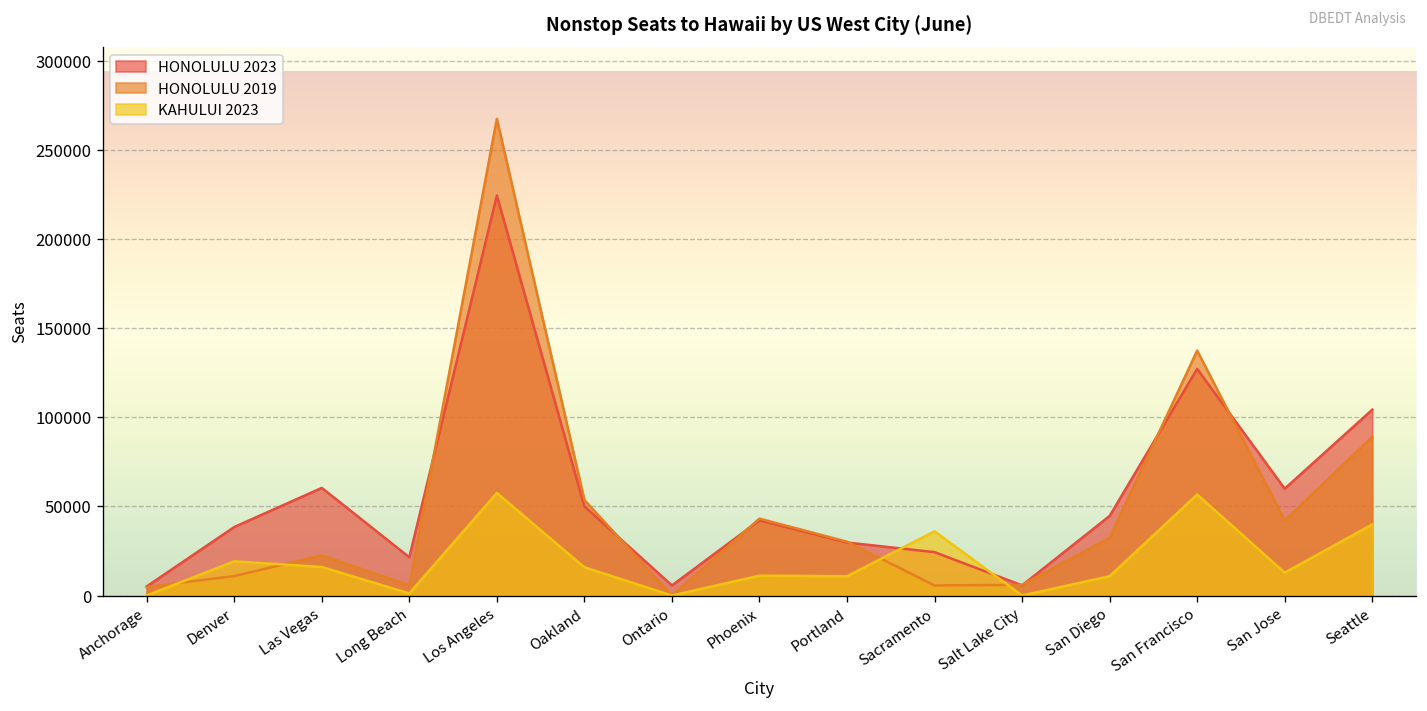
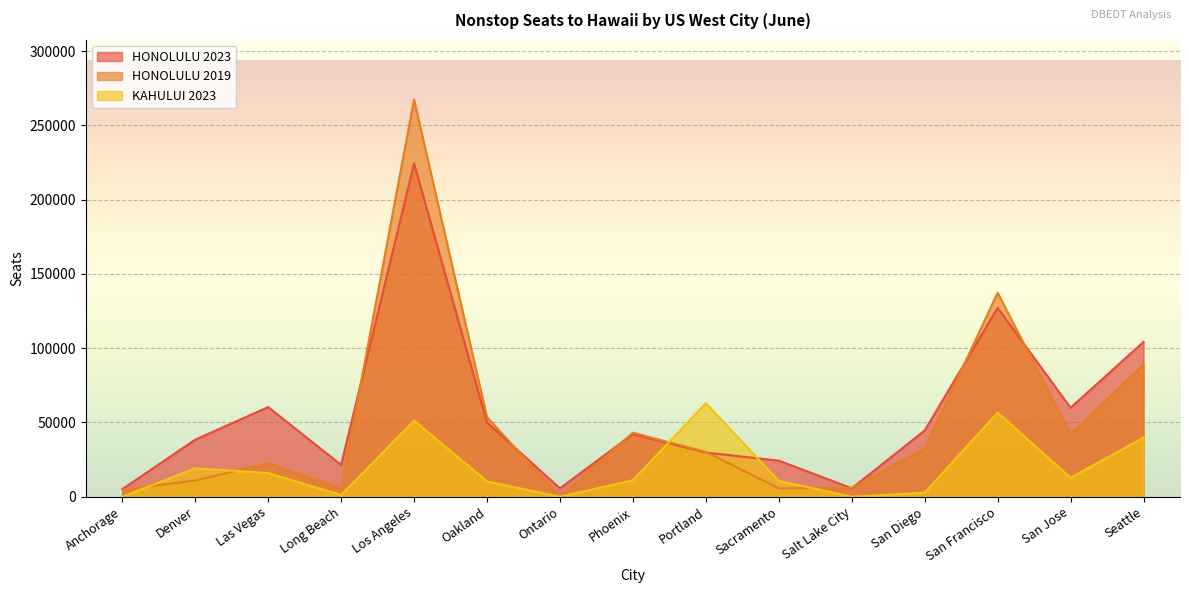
KAHULUI 2023, Los Angeles: 58000 -> 51000
KAHULUI 2023, Oakland: 16000 -> 10000
KAHULUI 2023, Portland: 11000 -> 63000
KAHULUI 2023, Sacramento: 36000 -> 11000
KAHULUI 2023, San Diego: 11000 -> 3000
